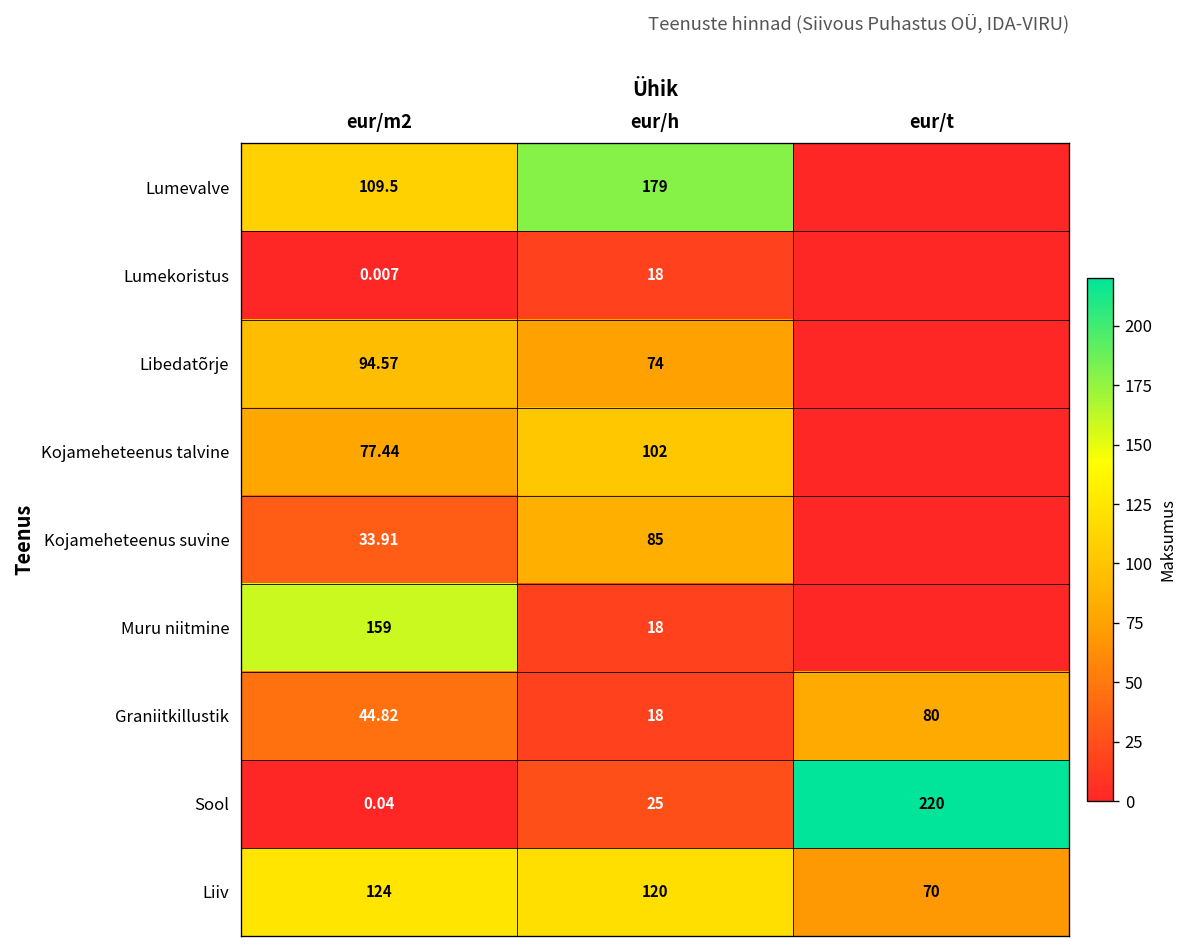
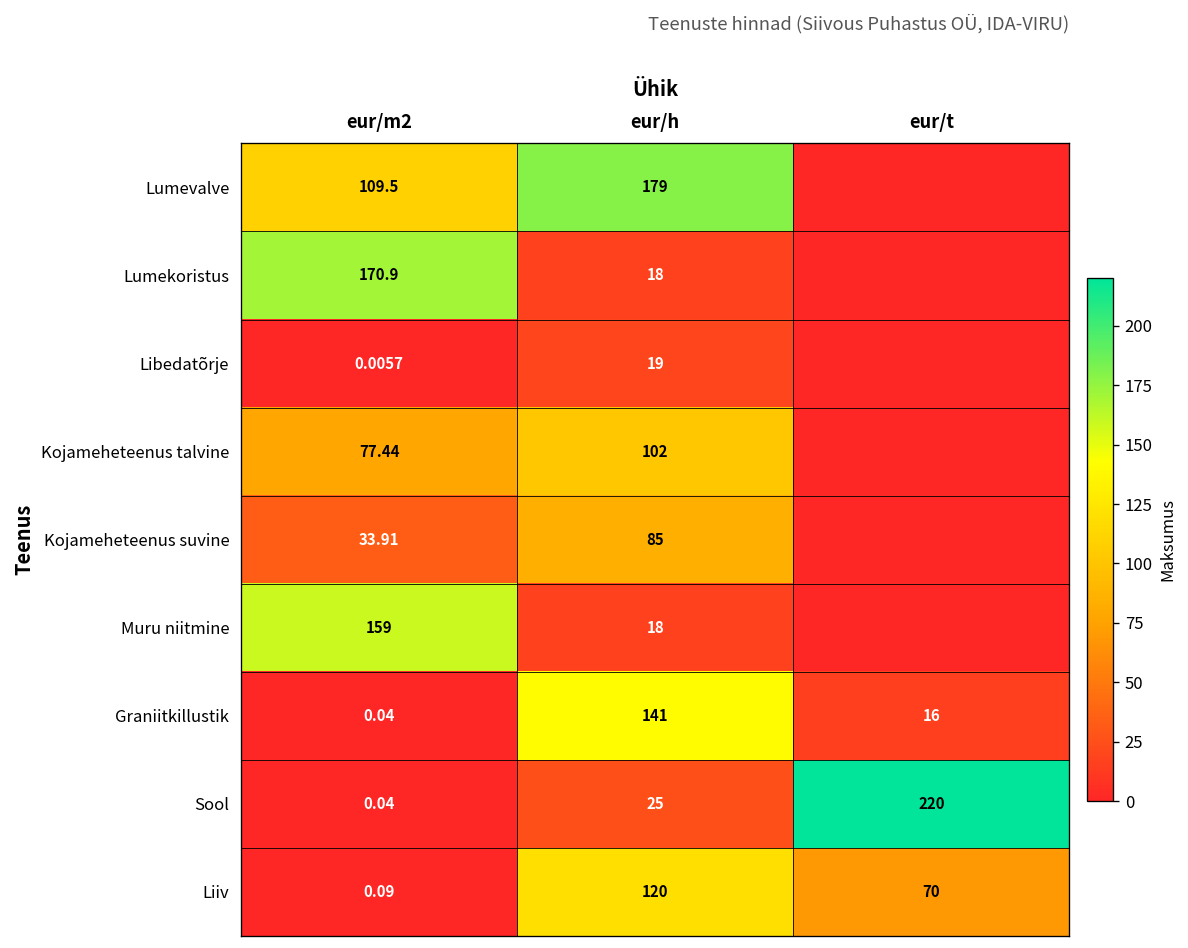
Lumekoristus, eur/m2: 0.007 -> 170.9
Libedatõrje, eur/m2: 94.57 -> 0.0057
Libedatõrje, eur/h: 74 -> 19
Graniitkillustik, eur/m2: 44.82 -> 0.04
Graniitkillustik, eur/h: 18 -> 141
Graniitkillustik, eur/t: 80 -> 16
Liiv, eur/m2: 124 -> 0.09
